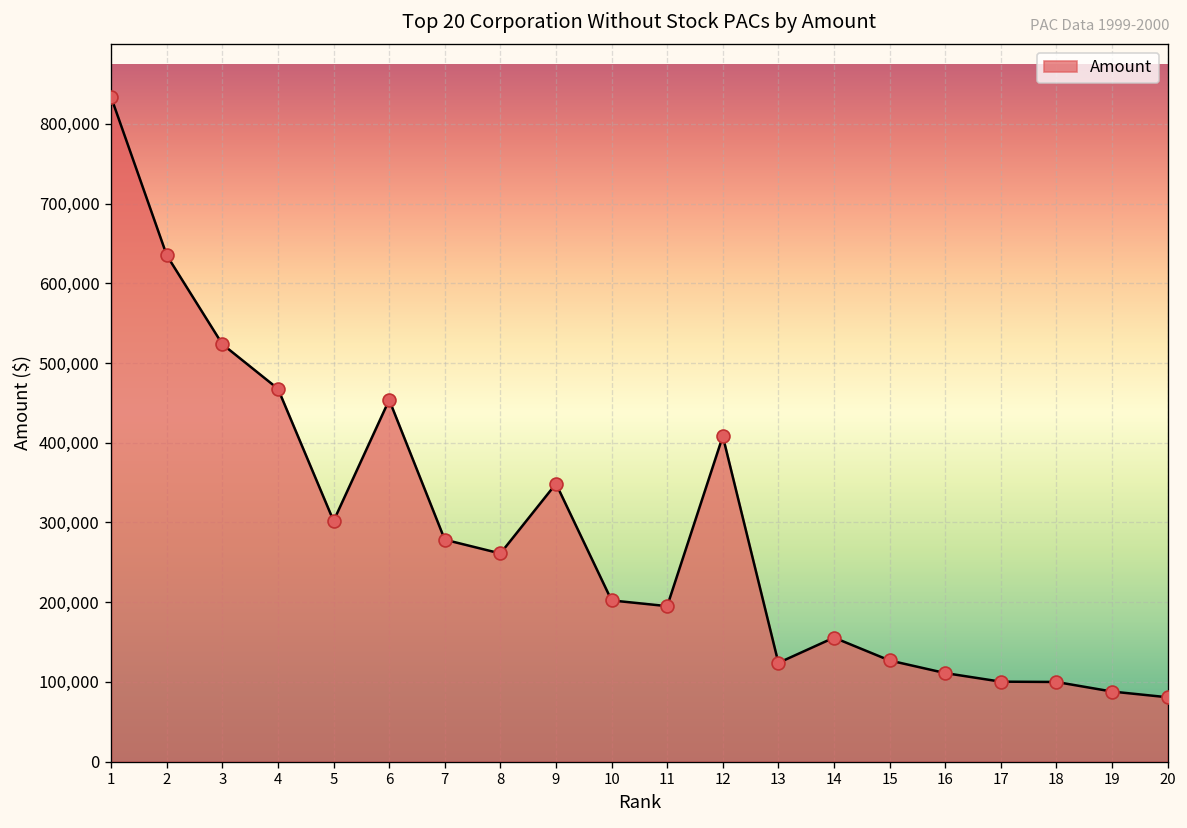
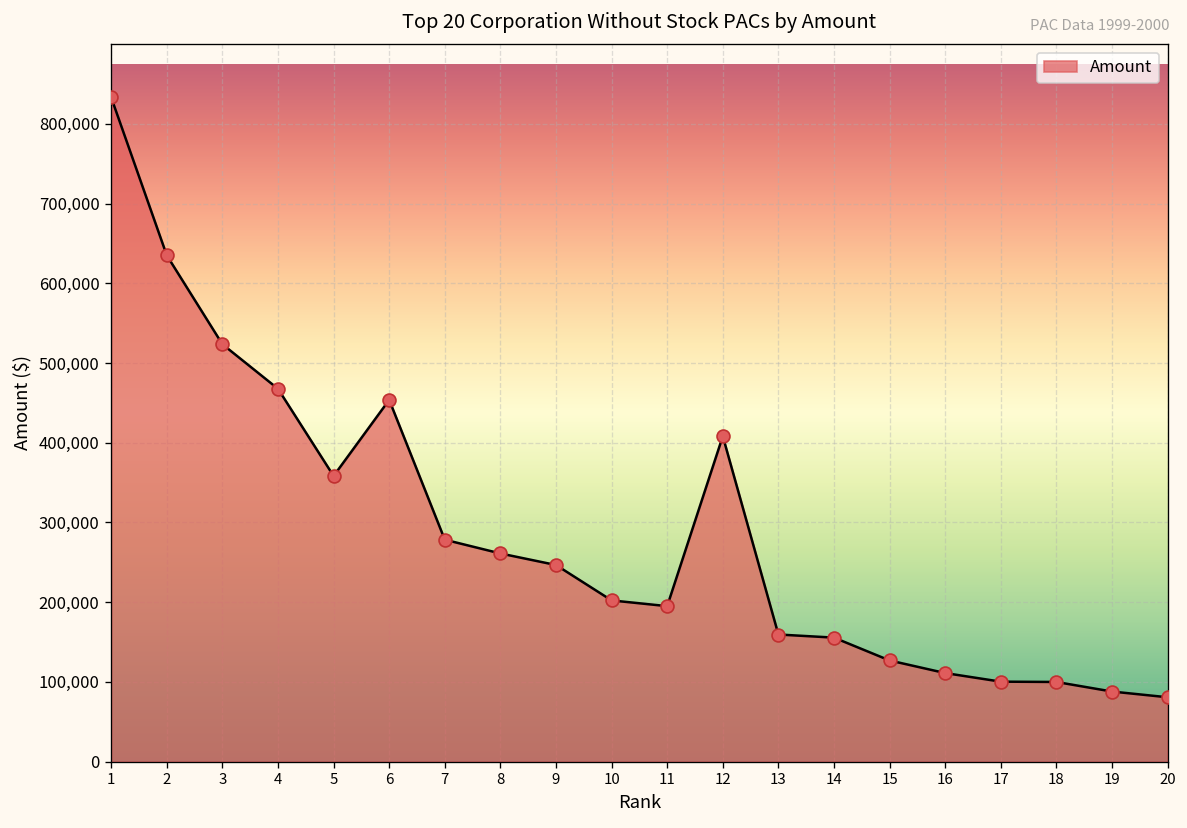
5: 300,000 -> 360,000
9: 350,000 -> 250,000
13: 120,000 -> 160,000
